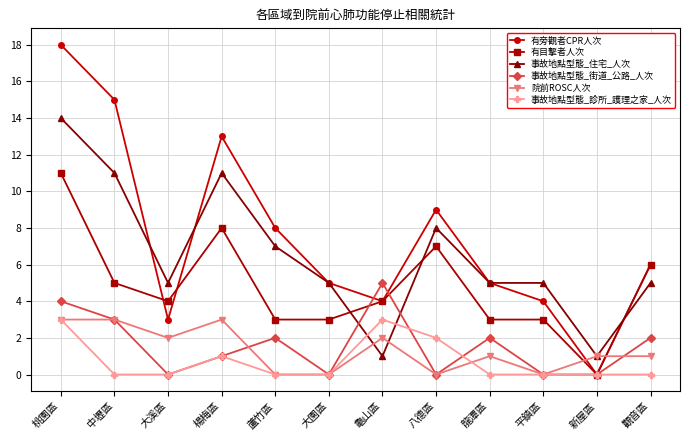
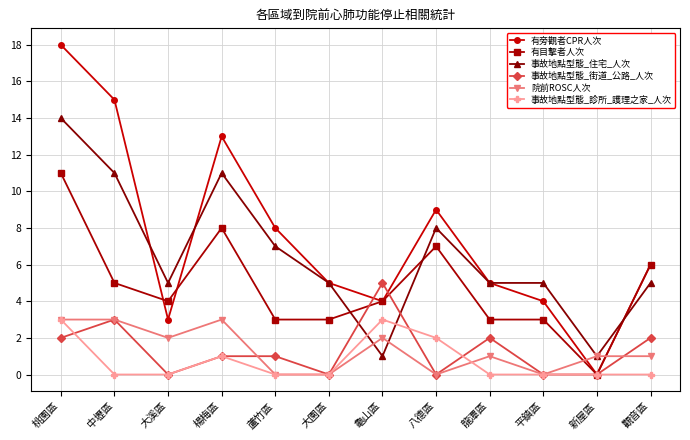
事故地點型態_街道_公路_人次, 桃園區: 4 -> 2
事故地點型態_街道_公路_人次, 蘆竹區: 2 -> 1
